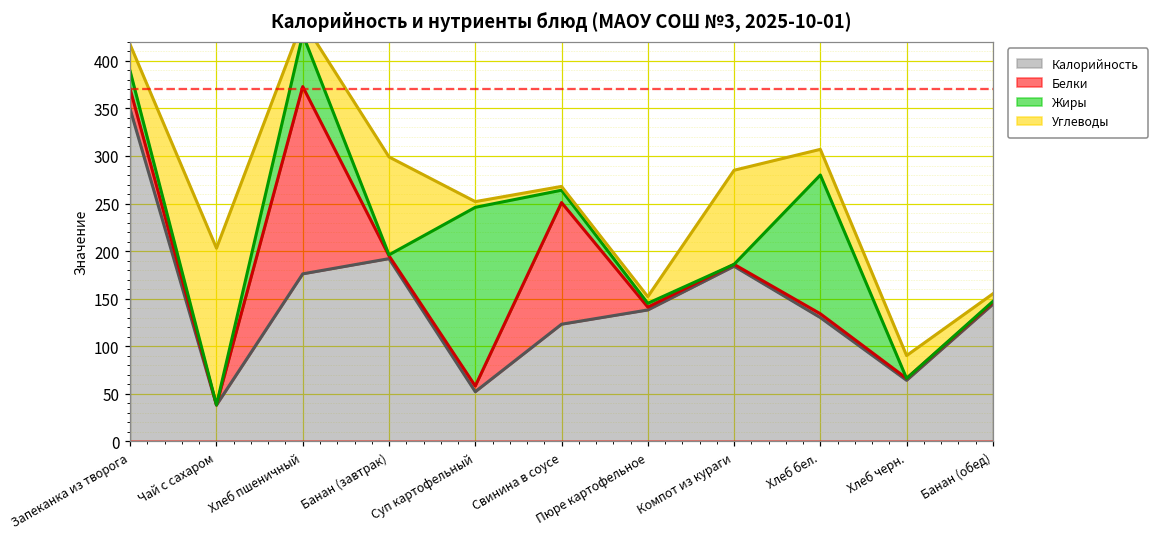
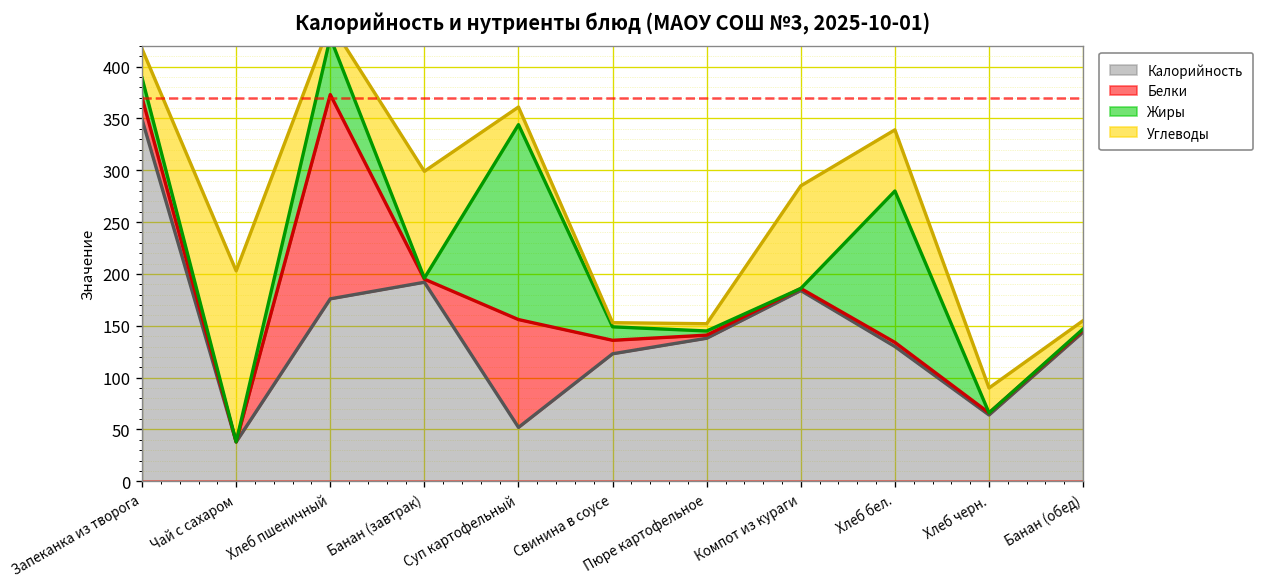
Белки, Суп картофельный: 10 -> 100
Углеводы, Суп картофельный: 10 -> 20
Белки, Свинина в соусе: 130 -> 10
Углеводы, Хлеб бел.: 30 -> 60
